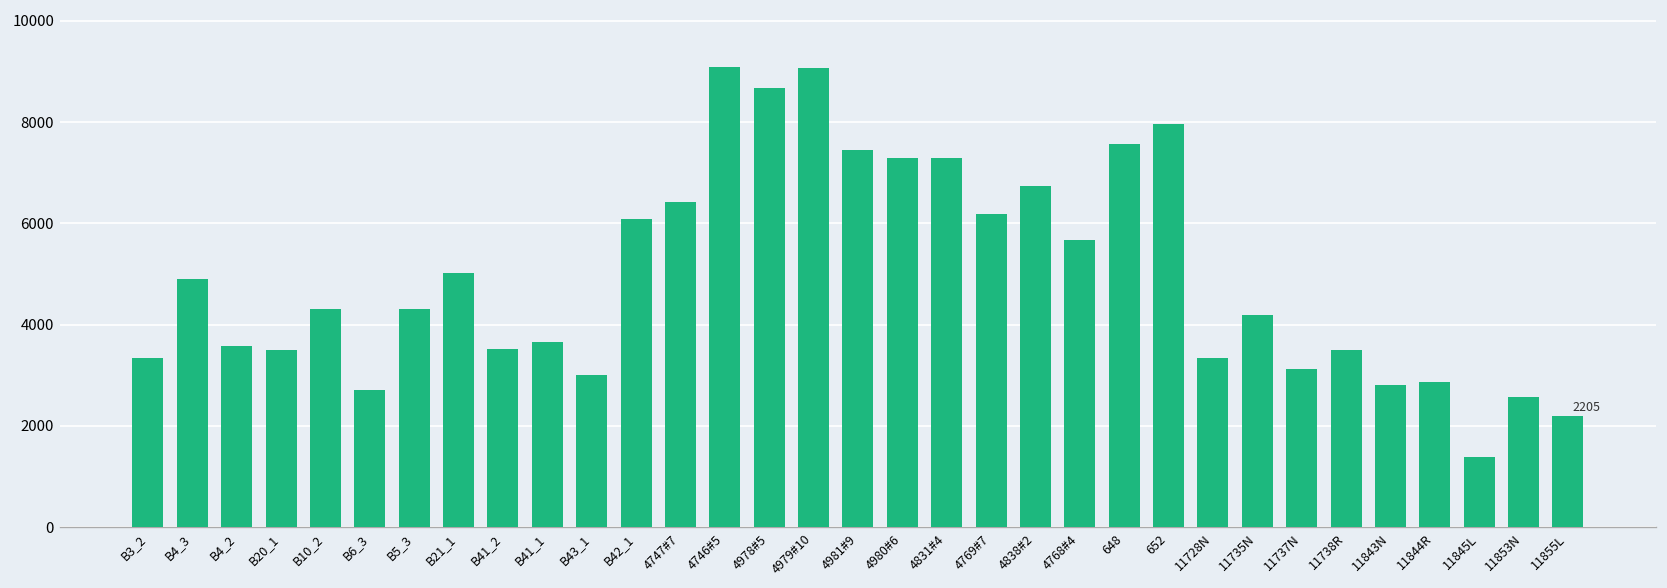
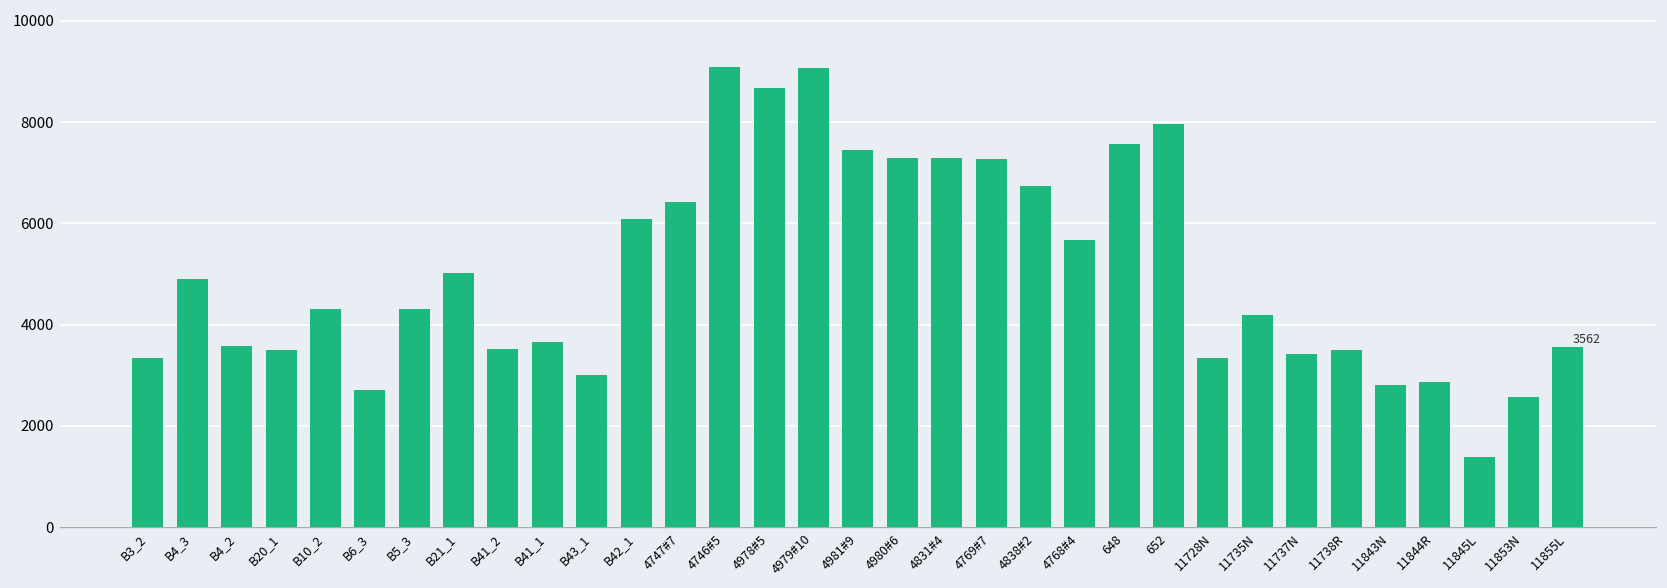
4769#7: 6200 -> 7300
11737N: 3100 -> 3400
11855L: 2205 -> 3562
